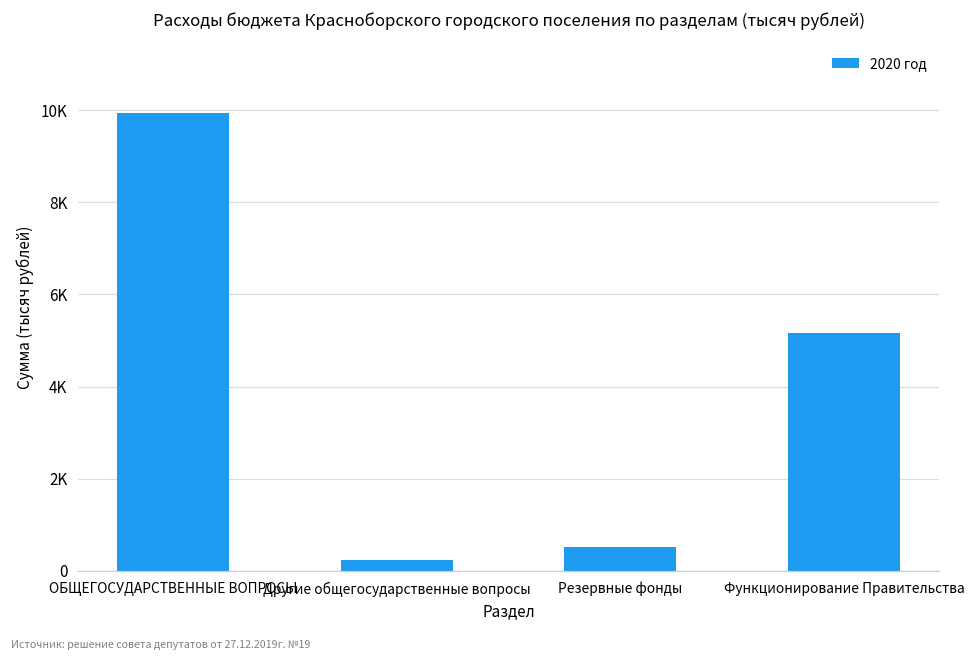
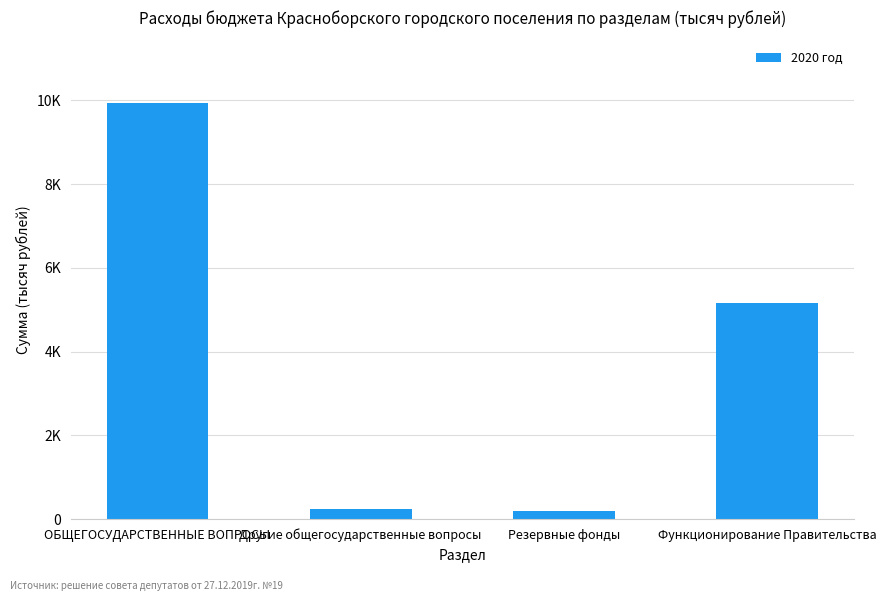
Резервные фонды: 500 -> 200
